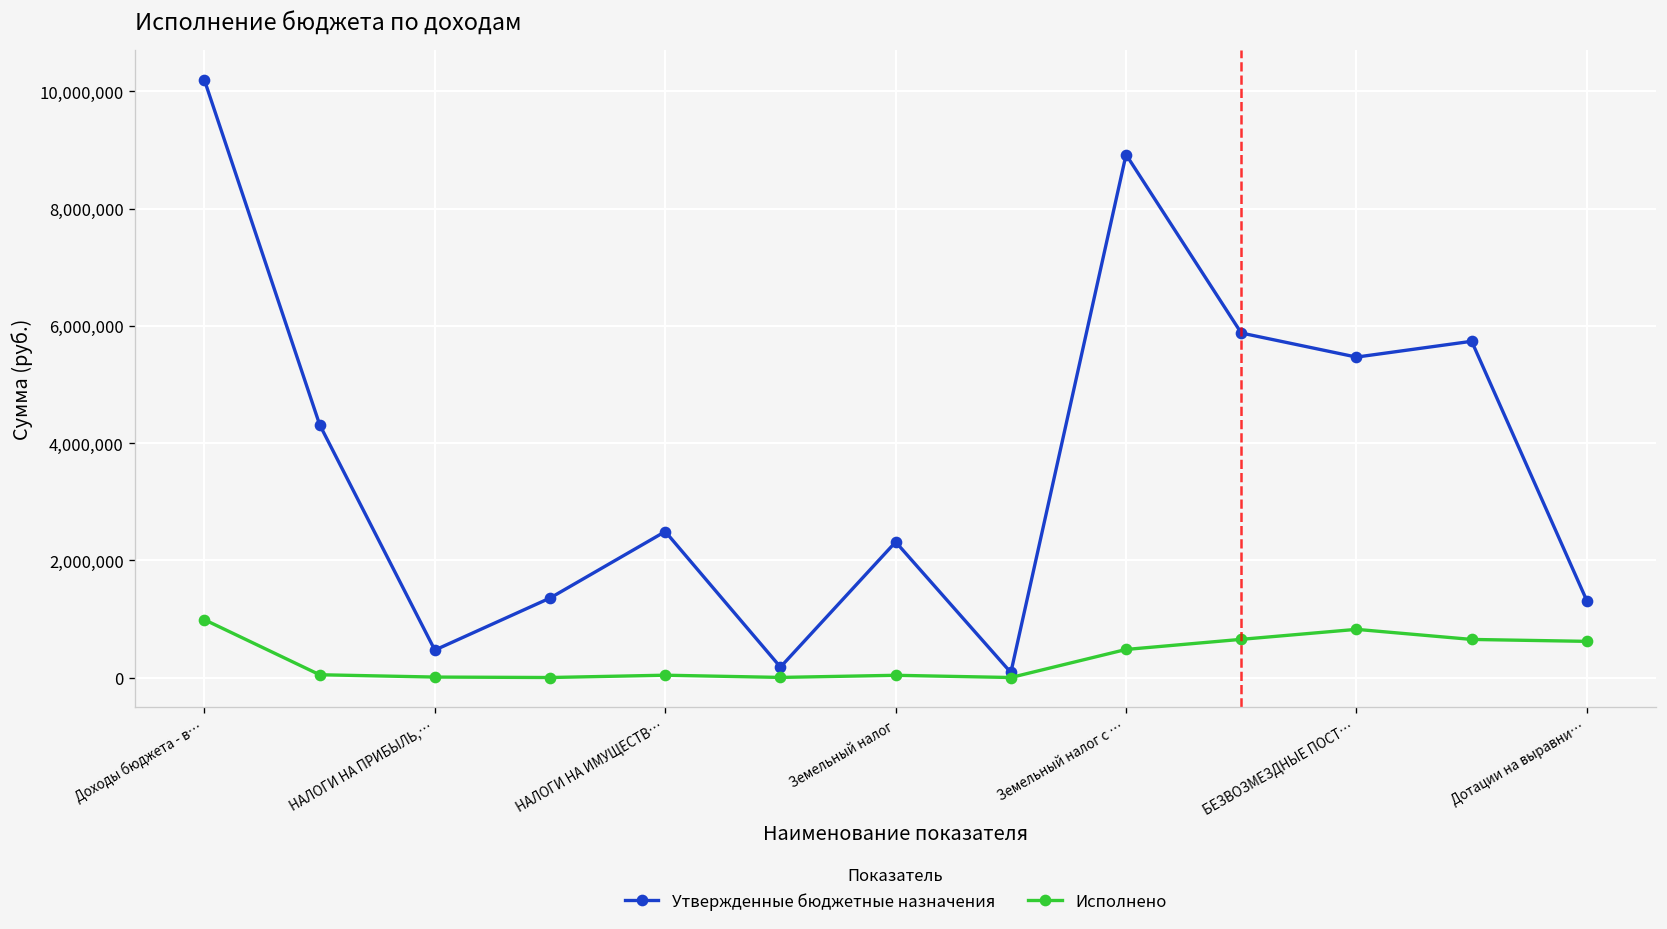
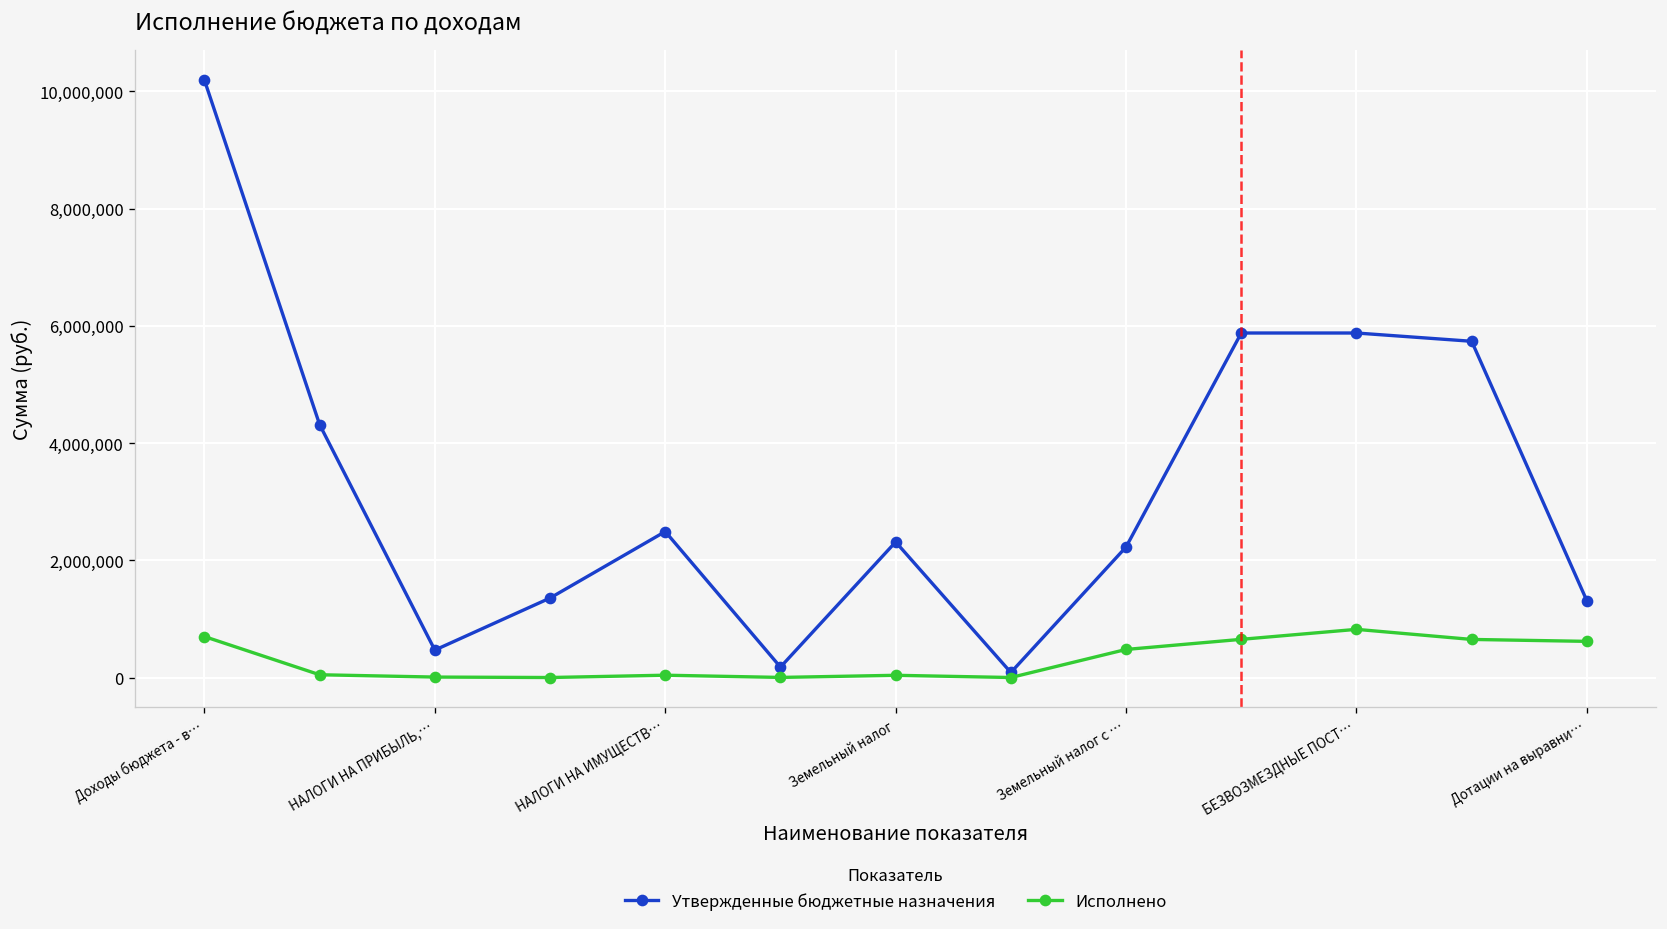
Исполнено, Доходы бюджета - в…: 1,000,000 -> 700,000
Утвержденные бюджетные назначения, Земельный налог с …: 8,900,000 -> 2,200,000
Утвержденные бюджетные назначения, БЕЗВОЗМЕЗДНЫЕ ПОСТ…: 5,500,000 -> 5,900,000
